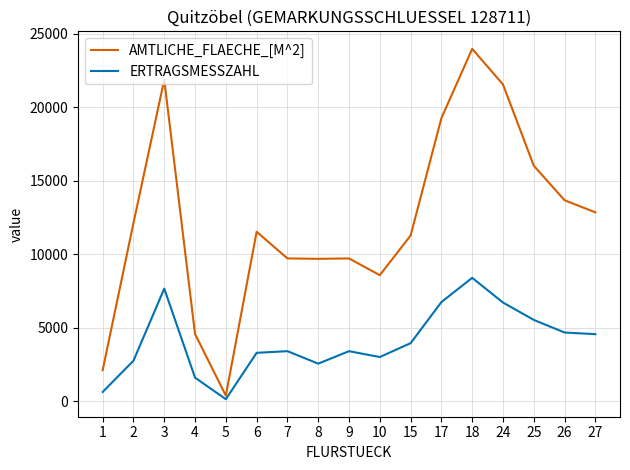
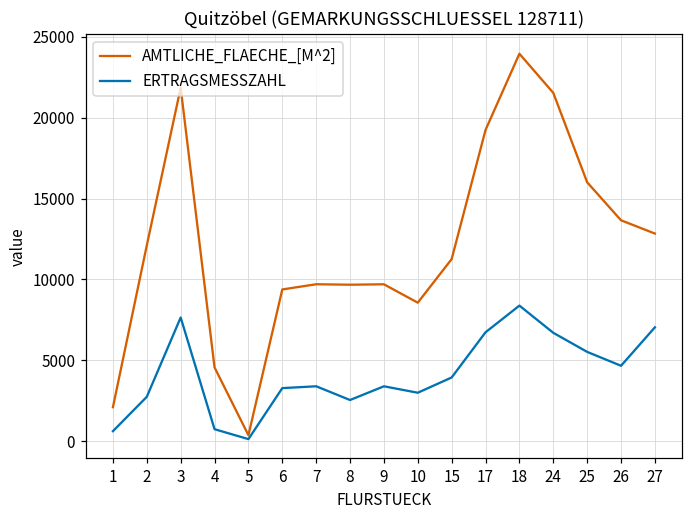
ERTRAGSMESSZAHL, 4: 1600 -> 700
AMTLICHE_FLAECHE_[M^2], 6: 11500 -> 9400
ERTRAGSMESSZAHL, 27: 4600 -> 7000
